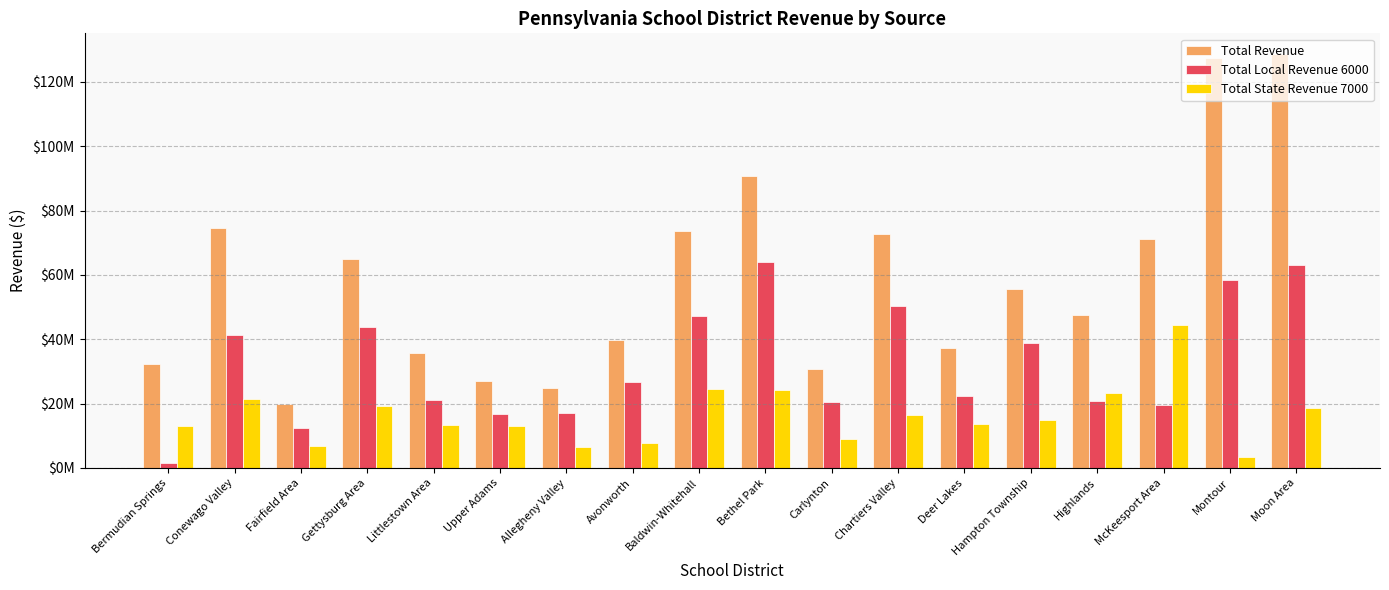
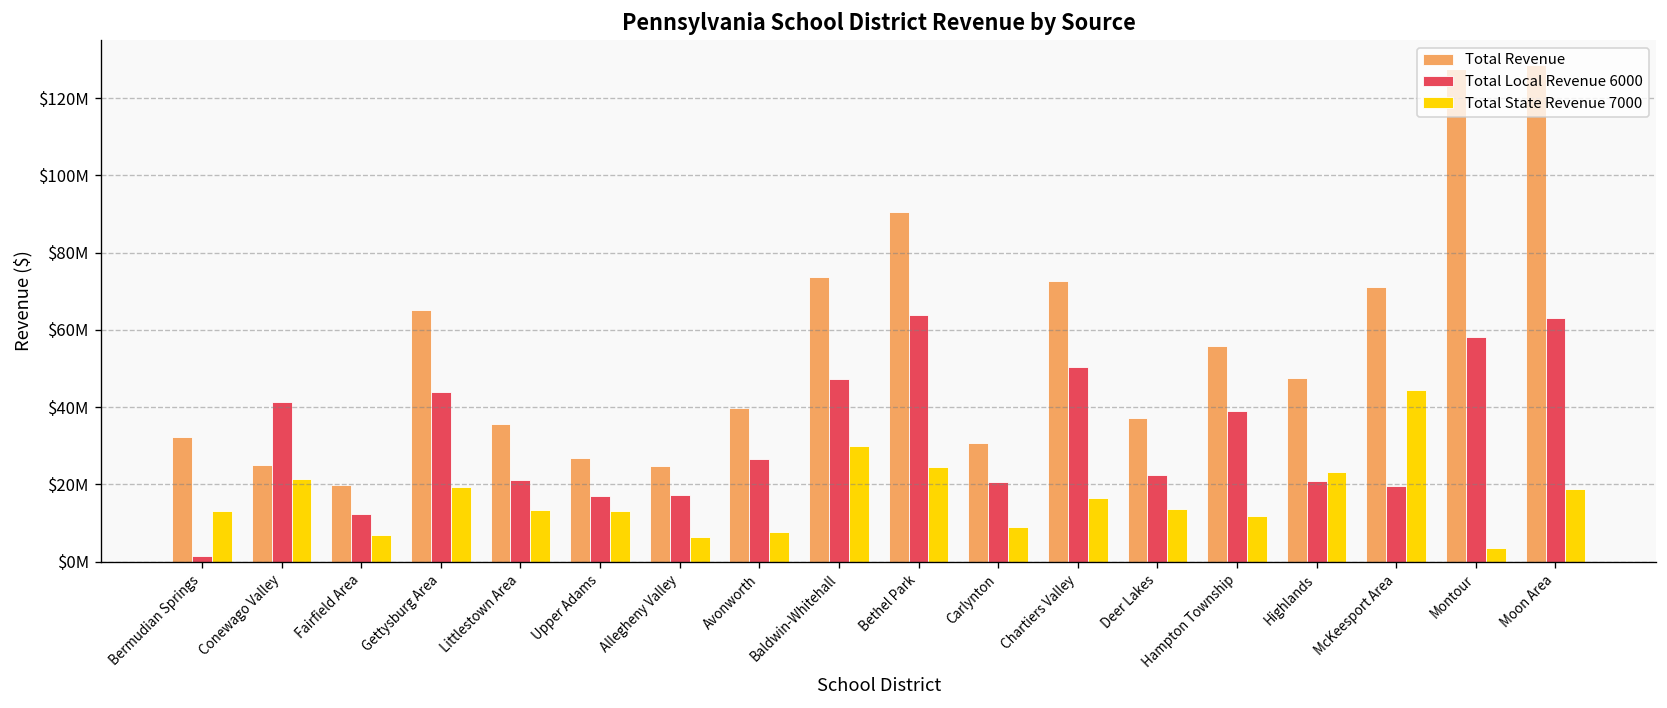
Total Revenue, Conewago Valley: $75000000 -> $25000000
Total State Revenue 7000, Baldwin-Whitehall: $25000000 -> $30000000
Total State Revenue 7000, Hampton Township: $15000000 -> $12000000
